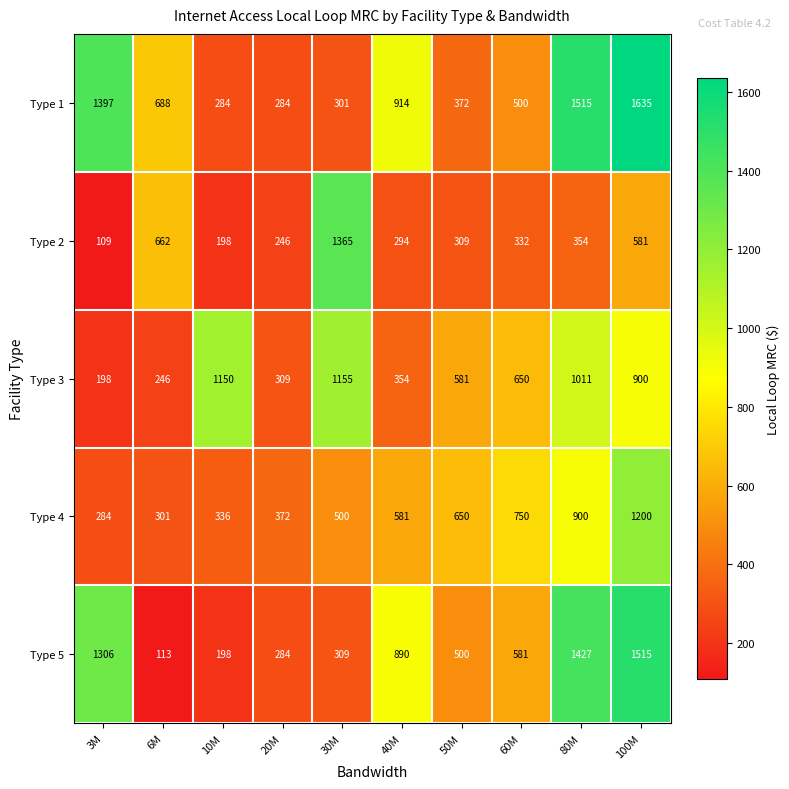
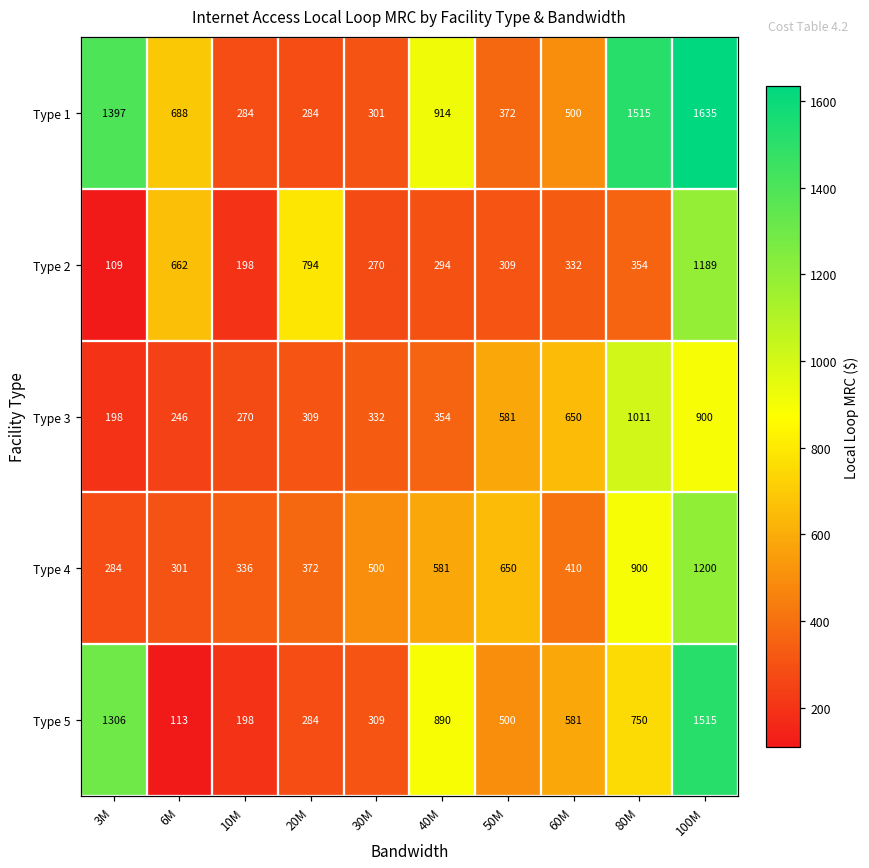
Type 2, 20M: 246 -> 794
Type 2, 30M: 1365 -> 270
Type 2, 100M: 581 -> 1189
Type 3, 10M: 1150 -> 270
Type 3, 30M: 1155 -> 332
Type 4, 60M: 750 -> 410
Type 5, 80M: 1427 -> 750
